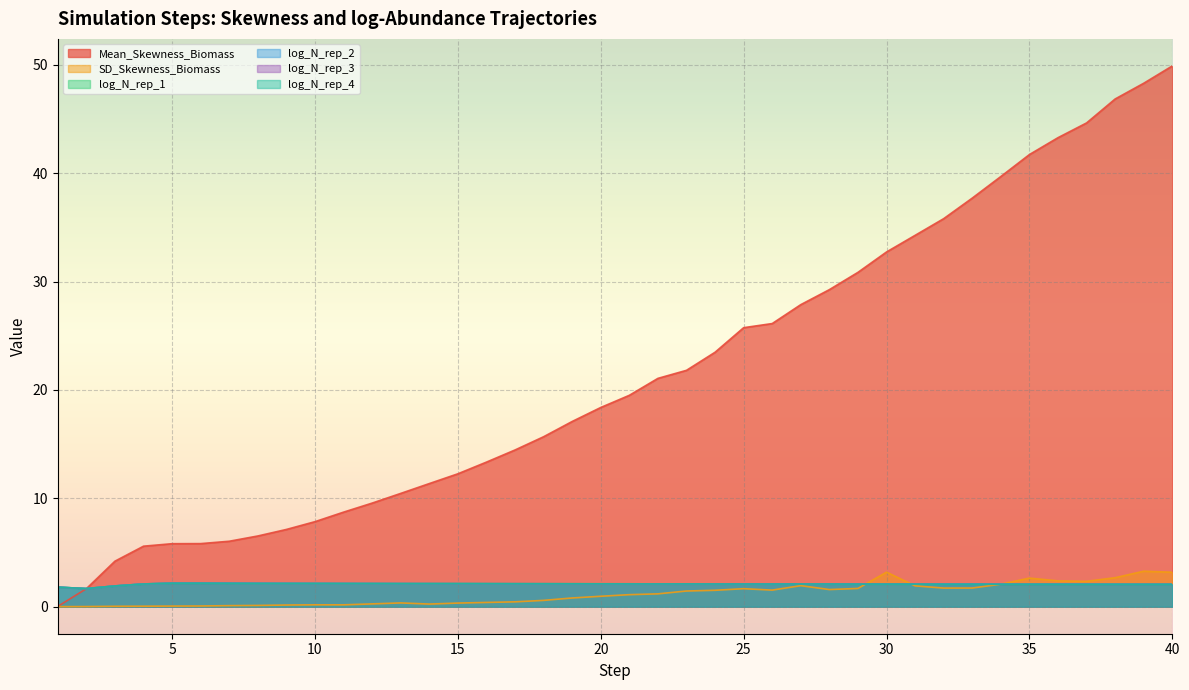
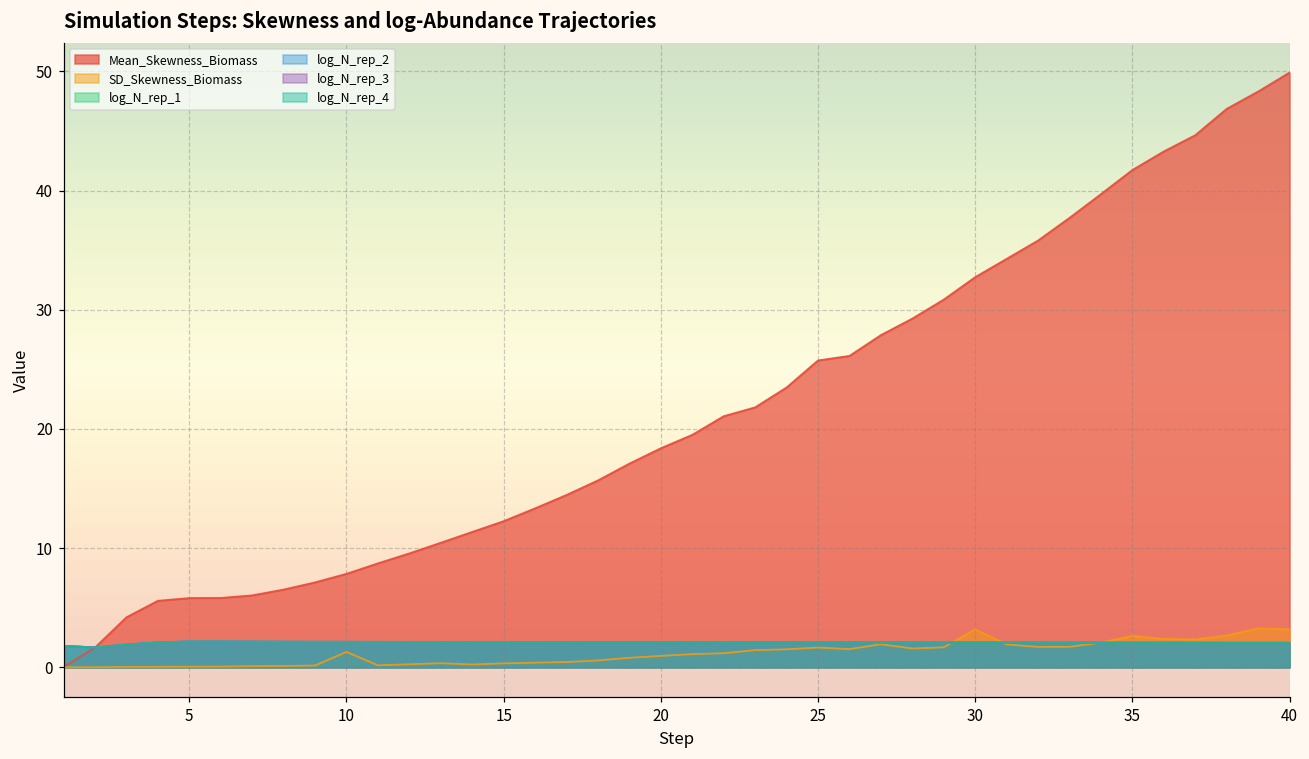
SD_Skewness_Biomass, 10: 0.2 -> 1.3
